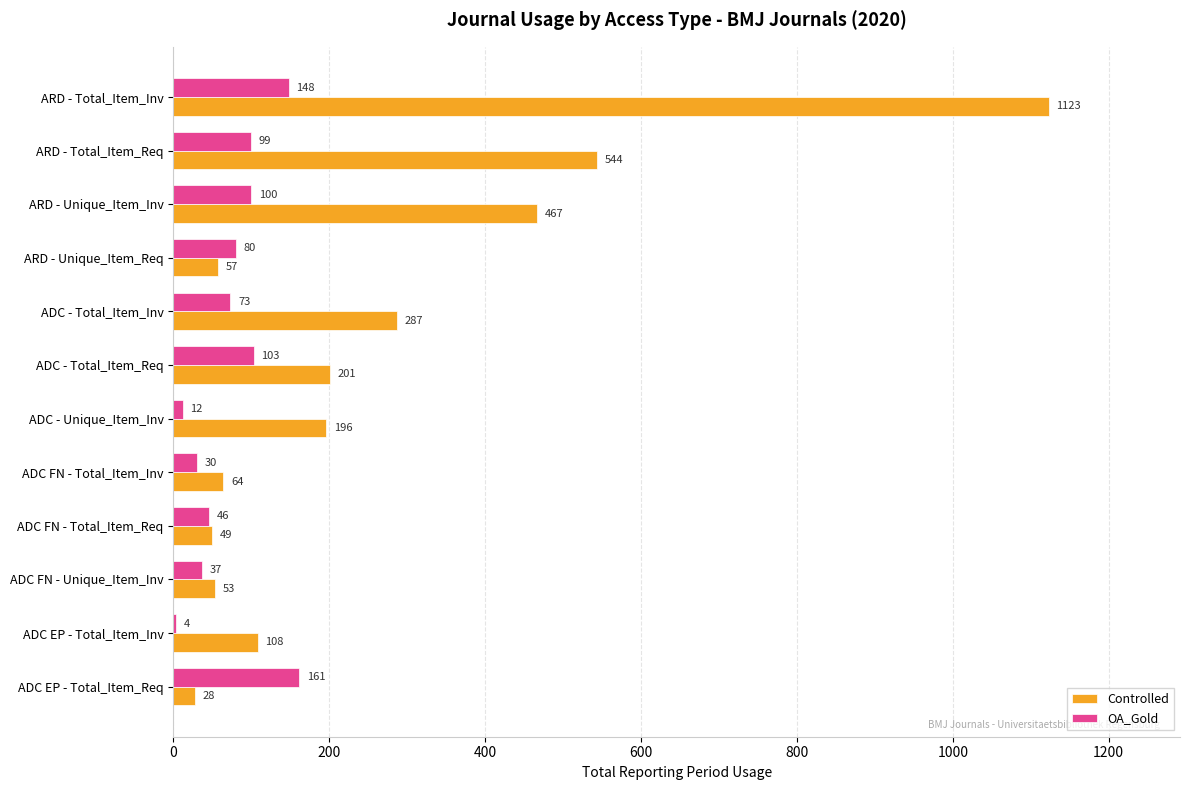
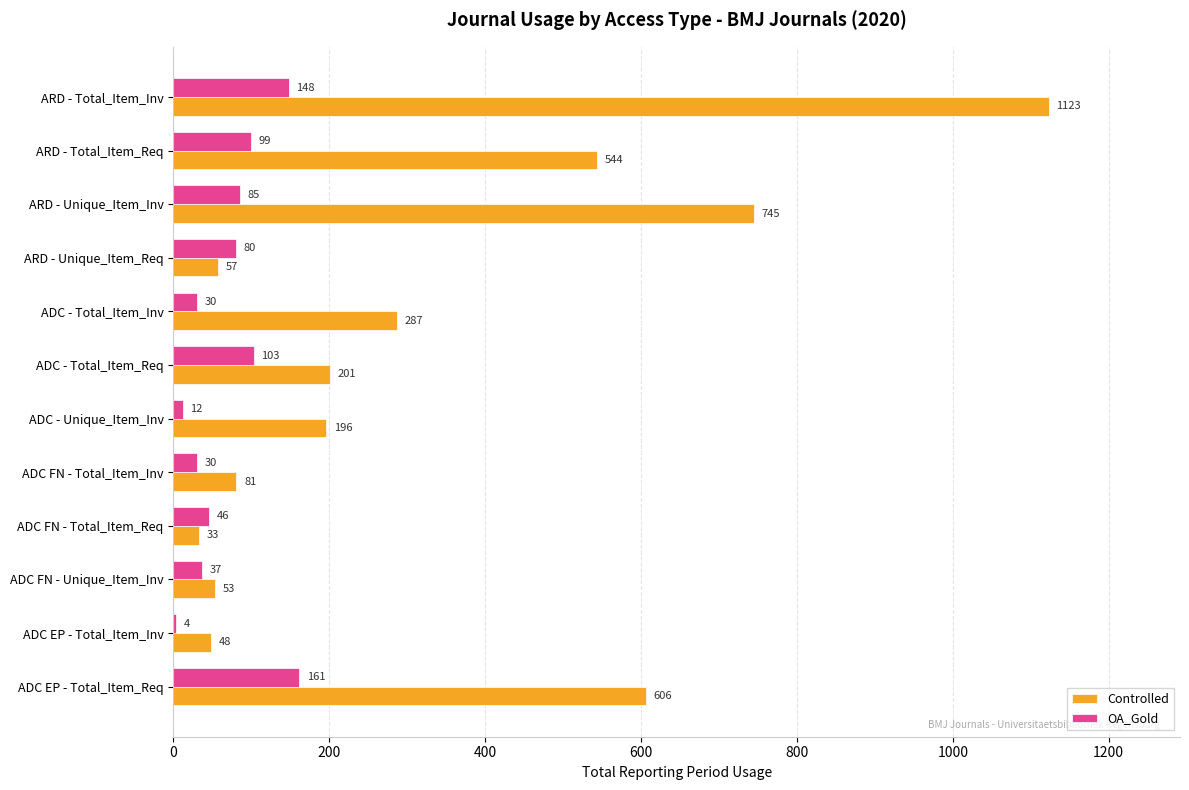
OA_Gold, ARD - Unique_Item_Inv: 100 -> 85
Controlled, ARD - Unique_Item_Inv: 467 -> 745
OA_Gold, ADC - Total_Item_Inv: 73 -> 30
Controlled, ADC FN - Total_Item_Inv: 64 -> 81
Controlled, ADC FN - Total_Item_Req: 49 -> 33
Controlled, ADC EP - Total_Item_Inv: 108 -> 48
Controlled, ADC EP - Total_Item_Req: 28 -> 606
